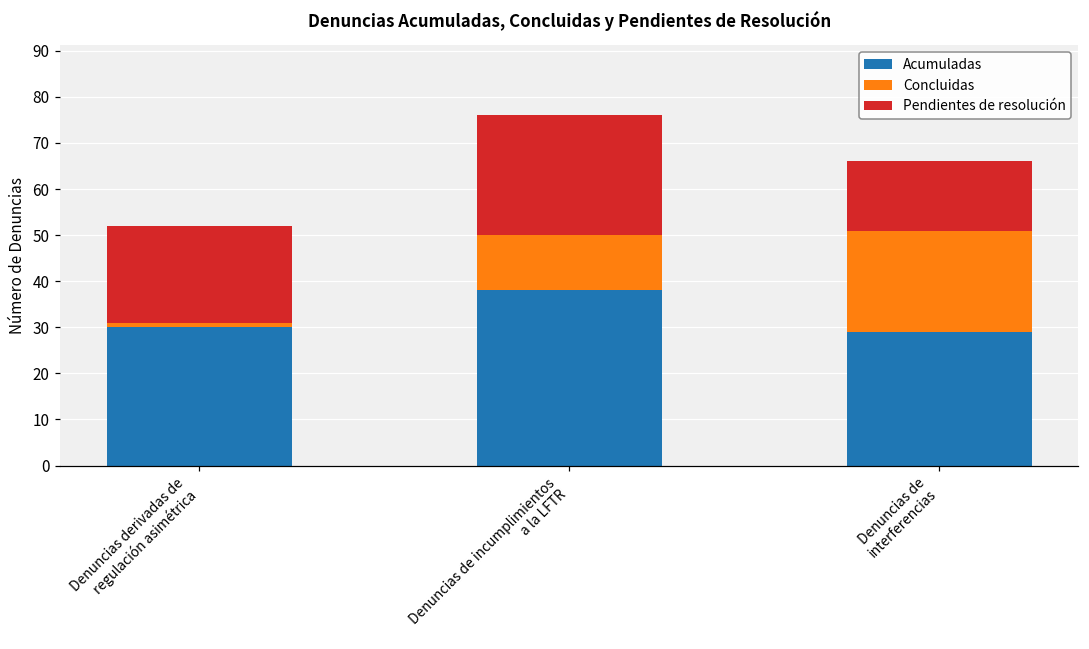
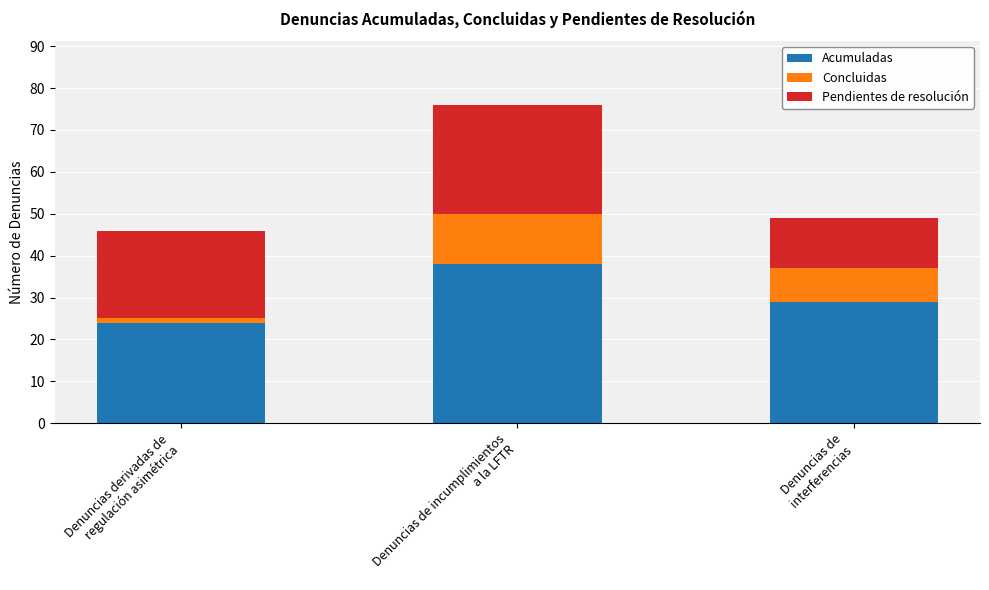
Acumuladas, Denuncias derivadas de regulación asimétrica: 30 -> 24
Concluidas, Denuncias de interferencias: 22 -> 8
Pendientes de resolución, Denuncias de interferencias: 15 -> 12
